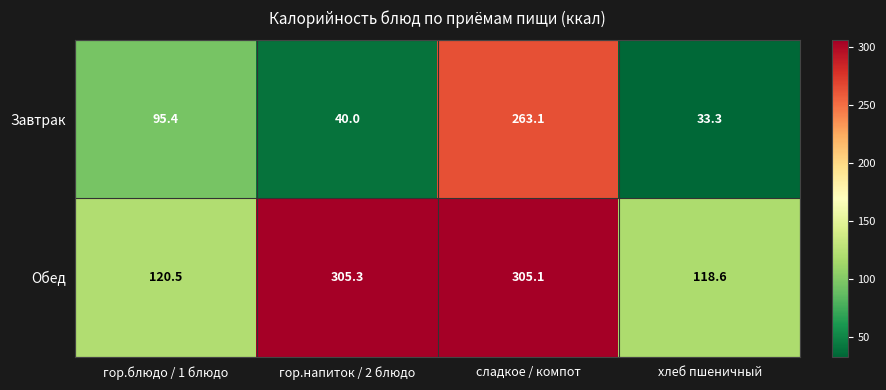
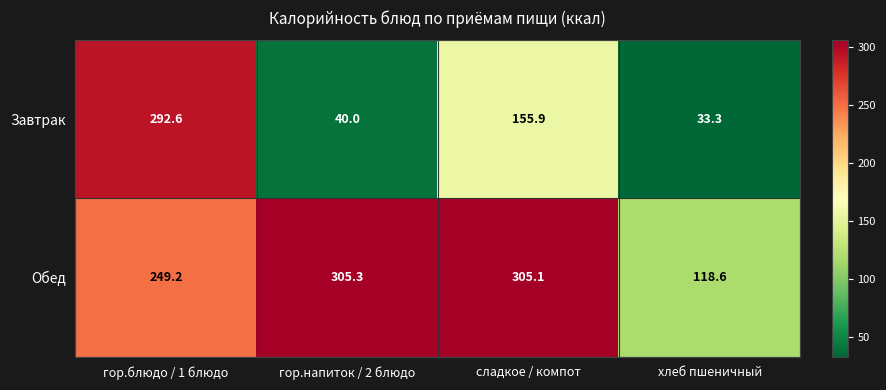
Завтрак, гор.блюдо / 1 блюдо: 95.4 -> 292.6
Завтрак, сладкое / компот: 263.1 -> 155.9
Обед, гор.блюдо / 1 блюдо: 120.5 -> 249.2
